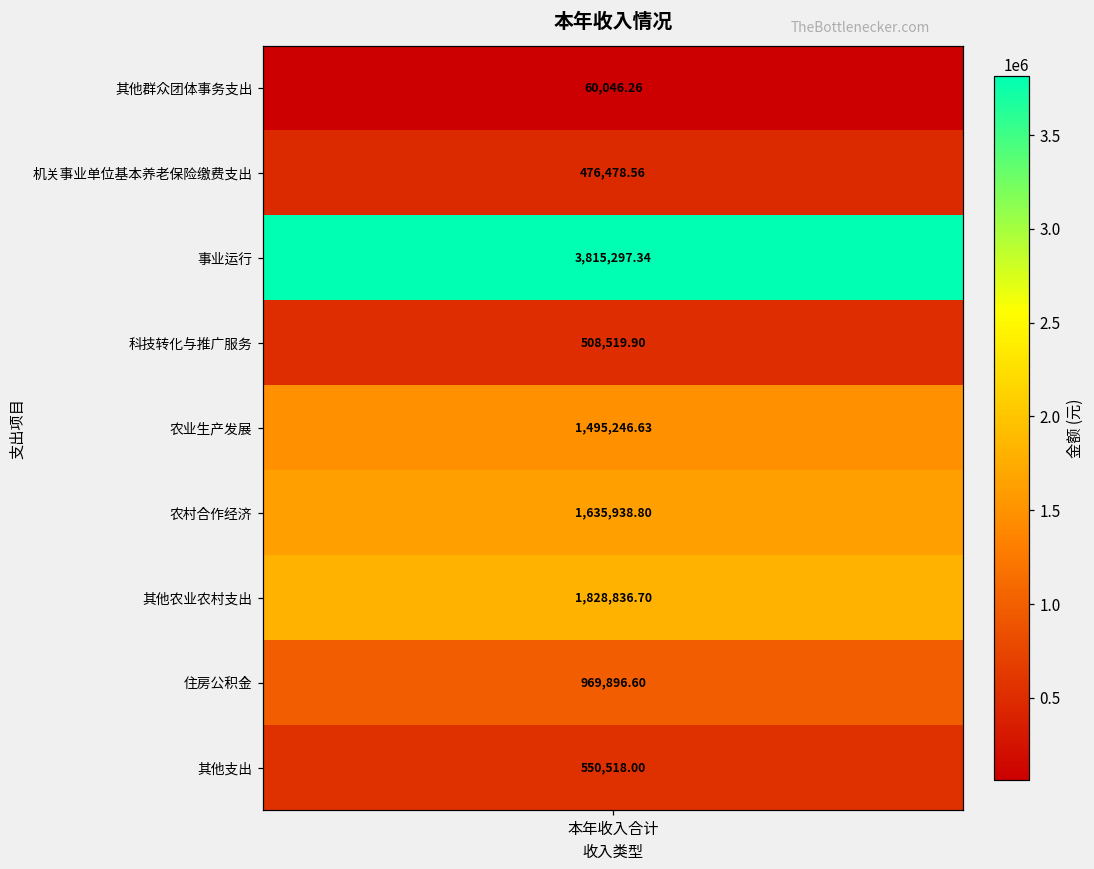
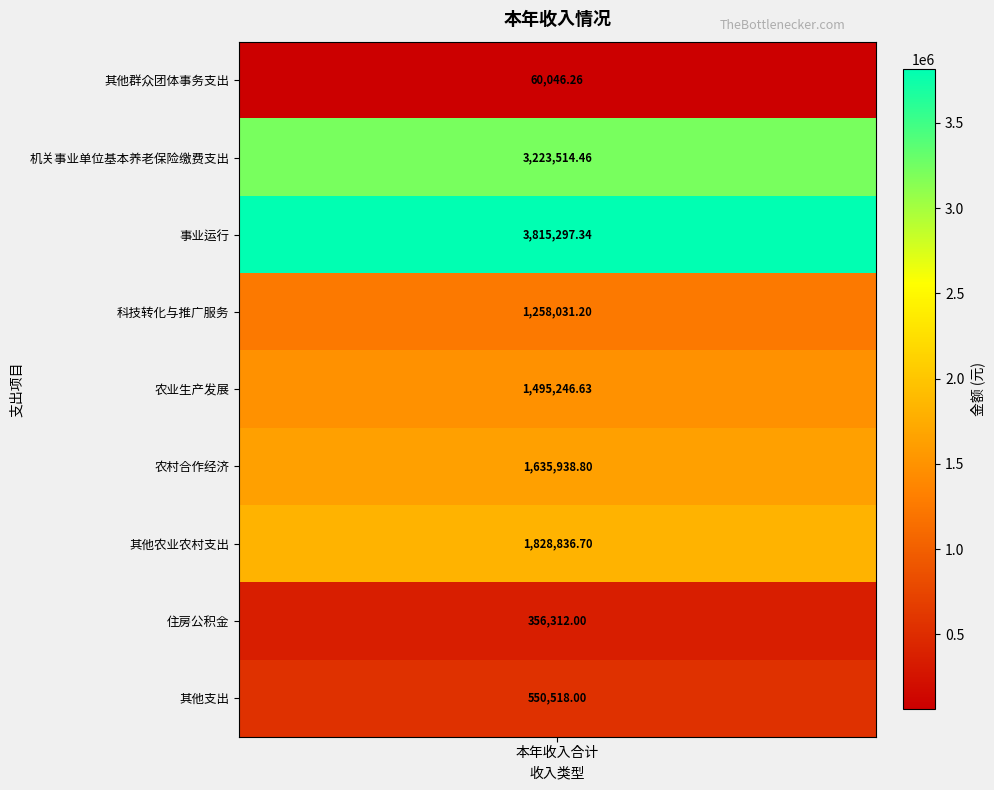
机关事业单位基本养老保险缴费支出, 本年收入合计: 476,478.56 -> 3,223,514.46
科技转化与推广服务, 本年收入合计: 508,519.90 -> 1,258,031.20
住房公积金, 本年收入合计: 969,896.60 -> 356,312.00
